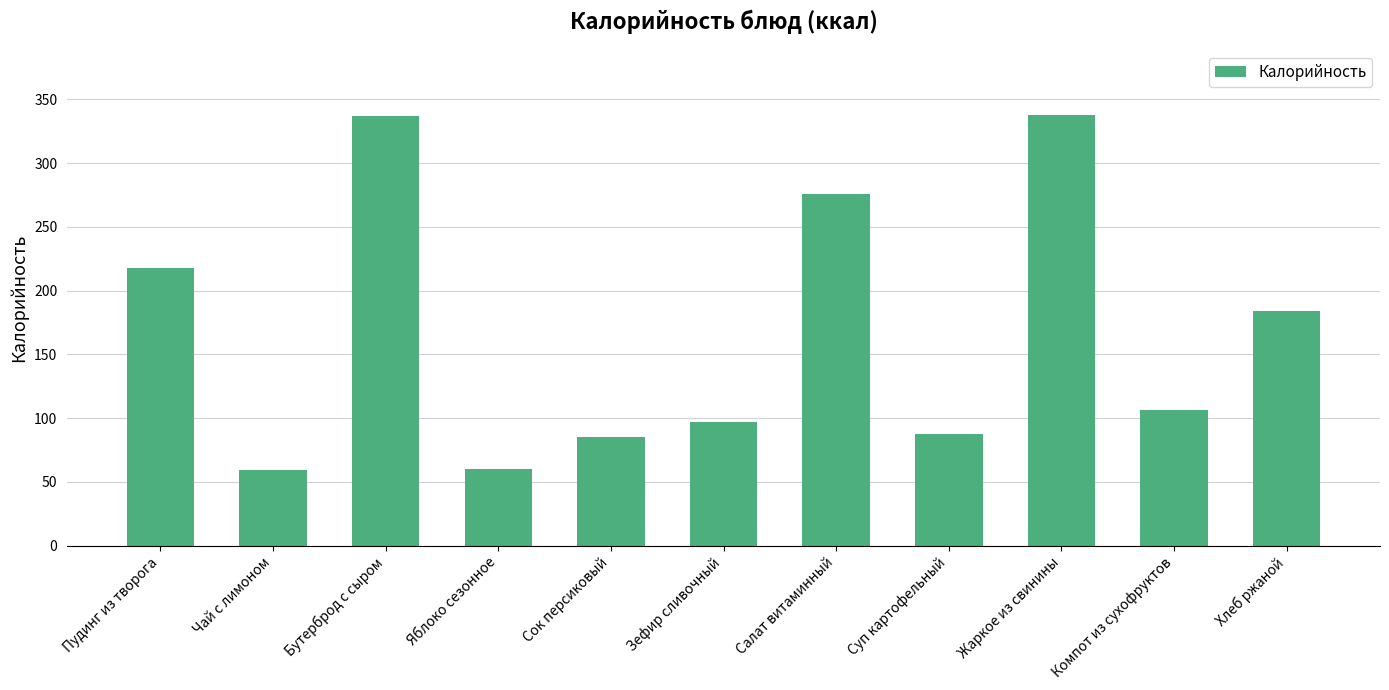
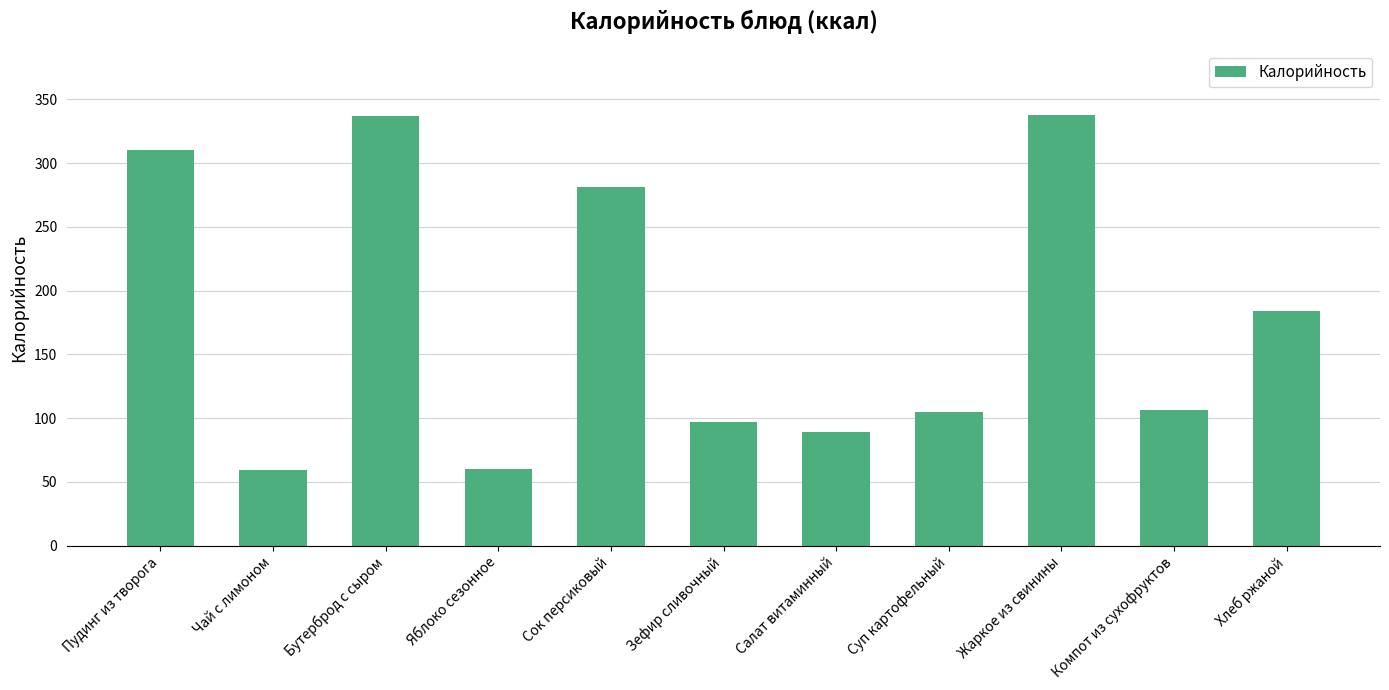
Пудинг из творога: 218 -> 310
Сок персиковый: 85 -> 281
Салат витаминный: 276 -> 89
Суп картофельный: 88 -> 104
